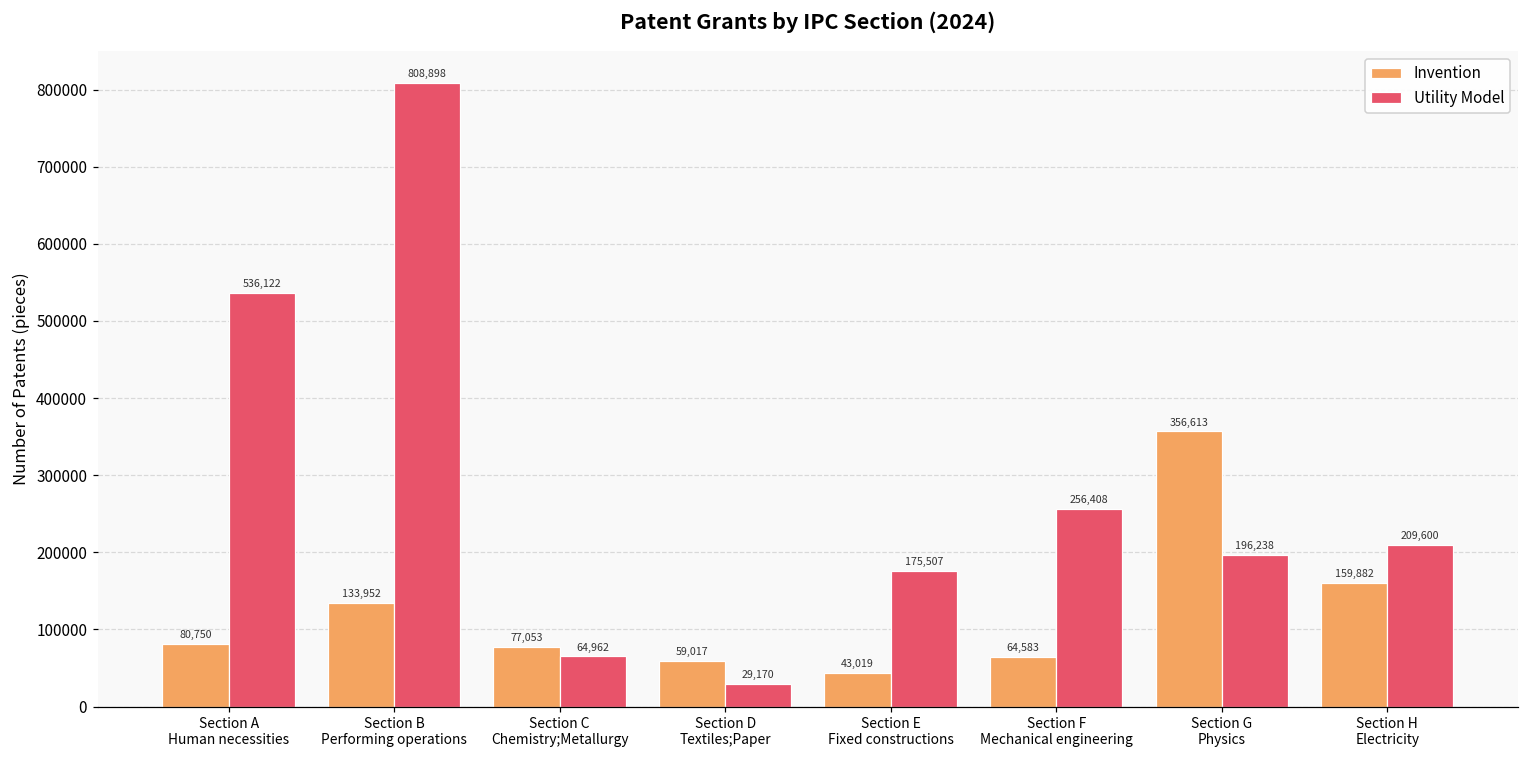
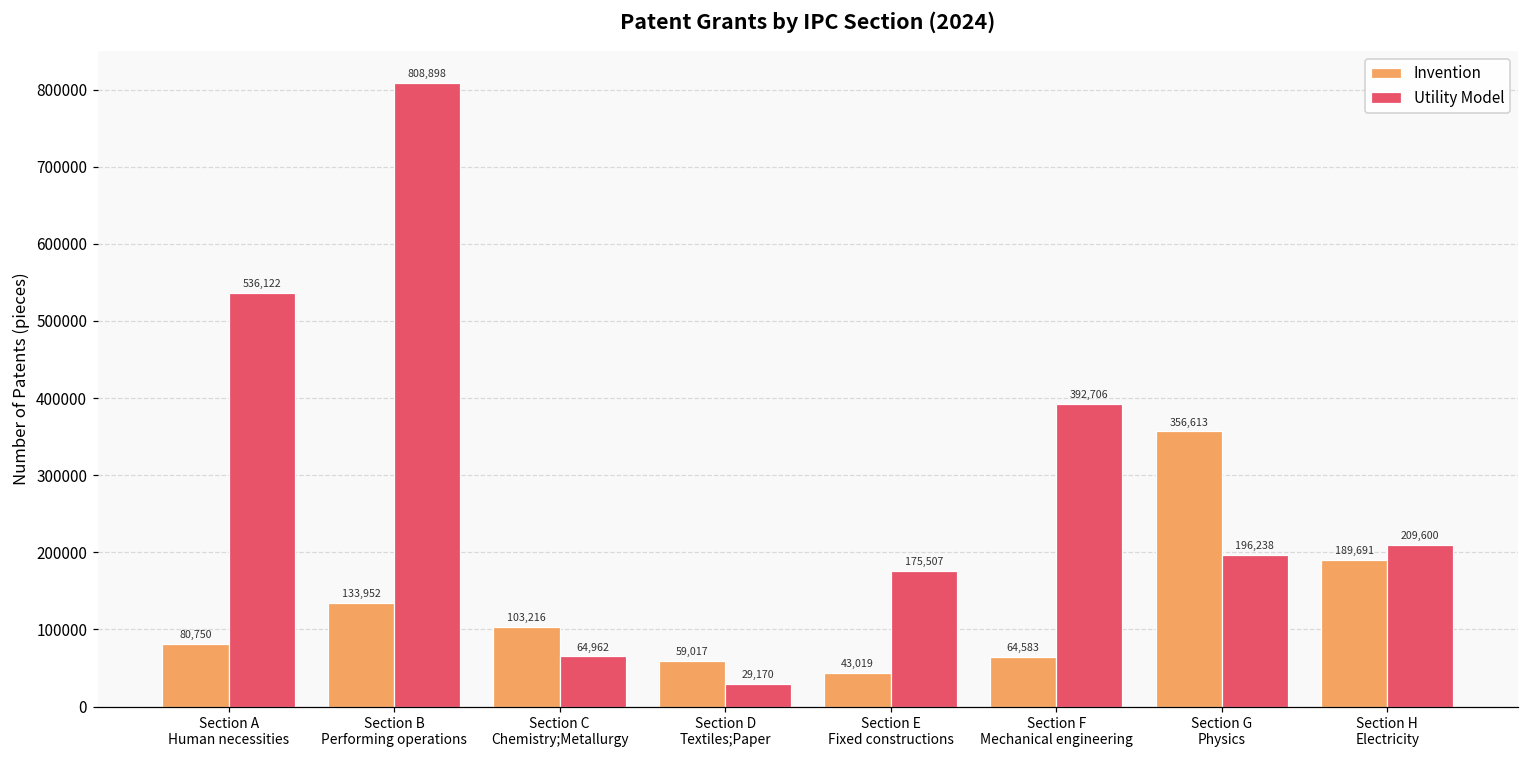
Invention, Section C Chemistry;Metallurgy: 77,053 -> 103,216
Utility Model, Section F Mechanical engineering: 256,408 -> 392,706
Invention, Section H Electricity: 159,882 -> 189,691
